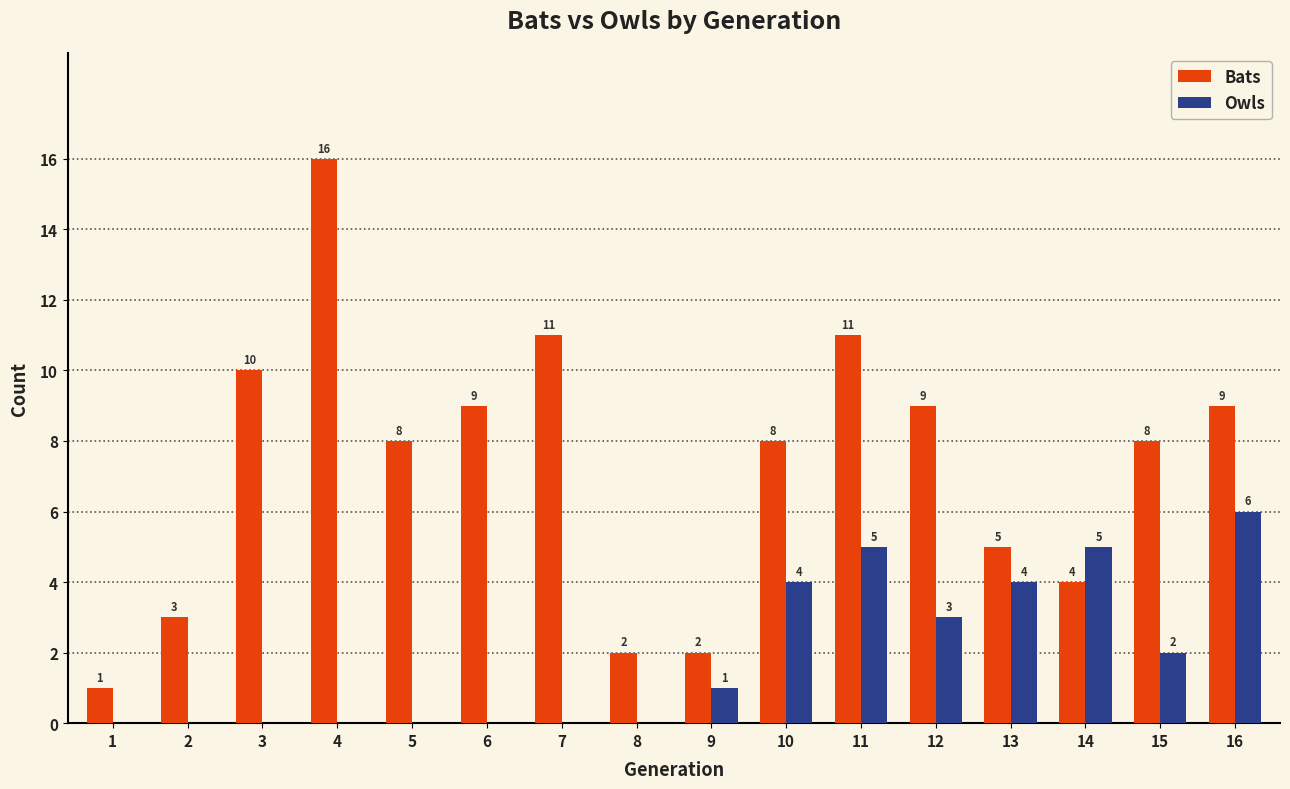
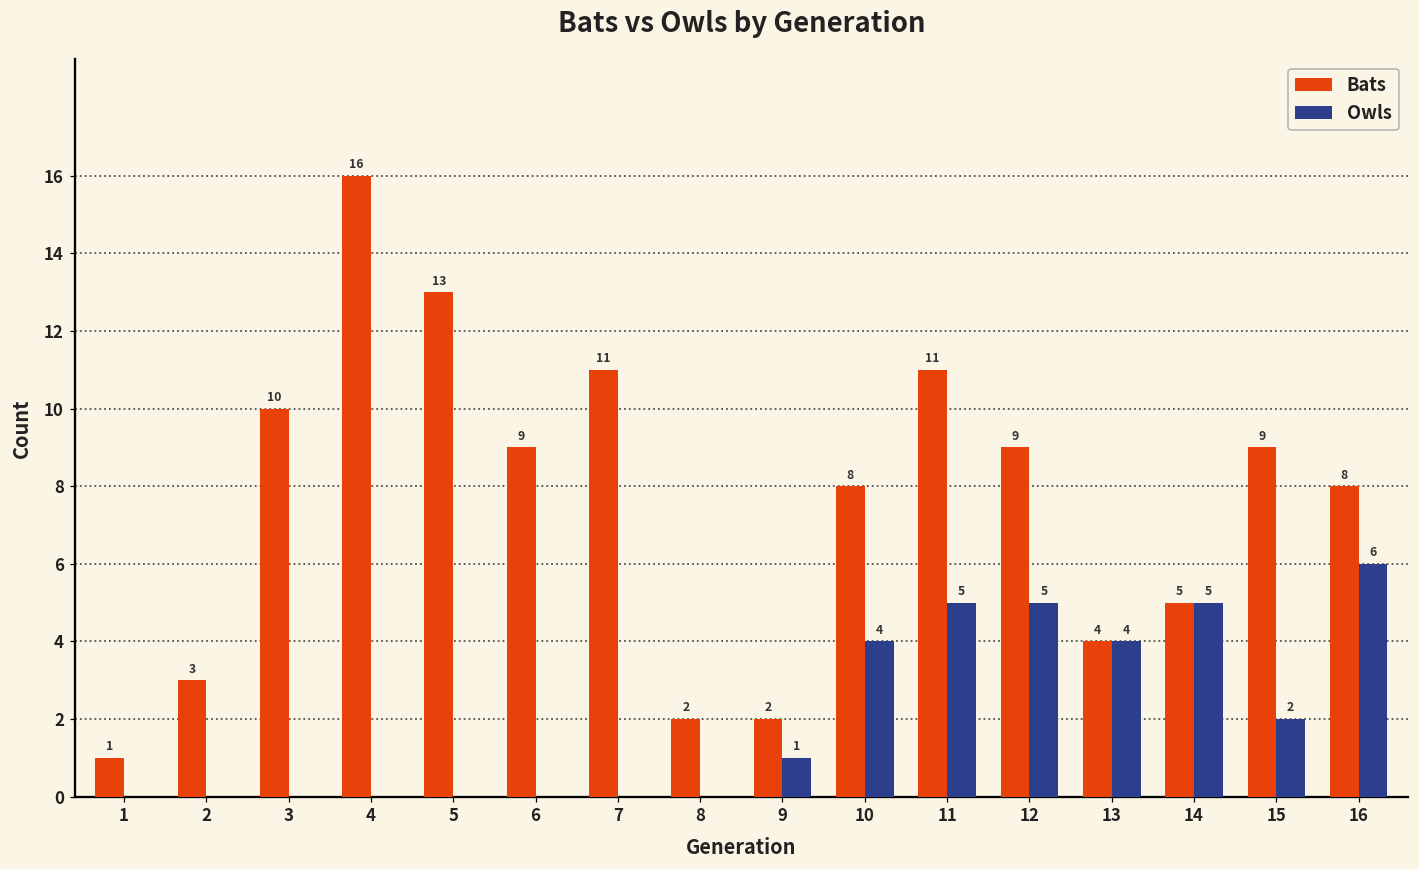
Bats, 5: 8 -> 13
Owls, 12: 3 -> 5
Bats, 13: 5 -> 4
Bats, 14: 4 -> 5
Bats, 15: 8 -> 9
Bats, 16: 9 -> 8
